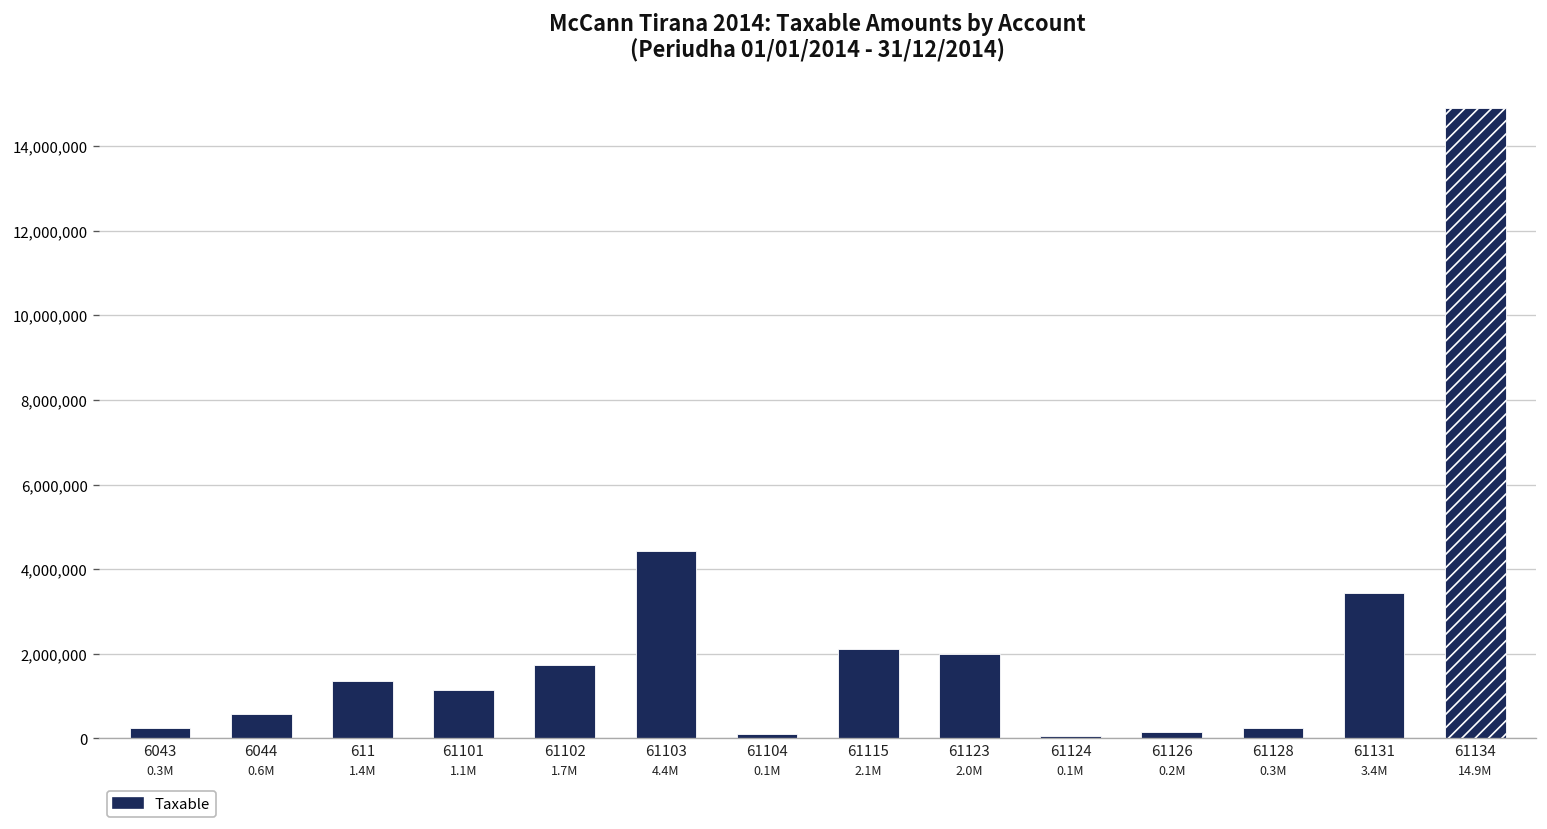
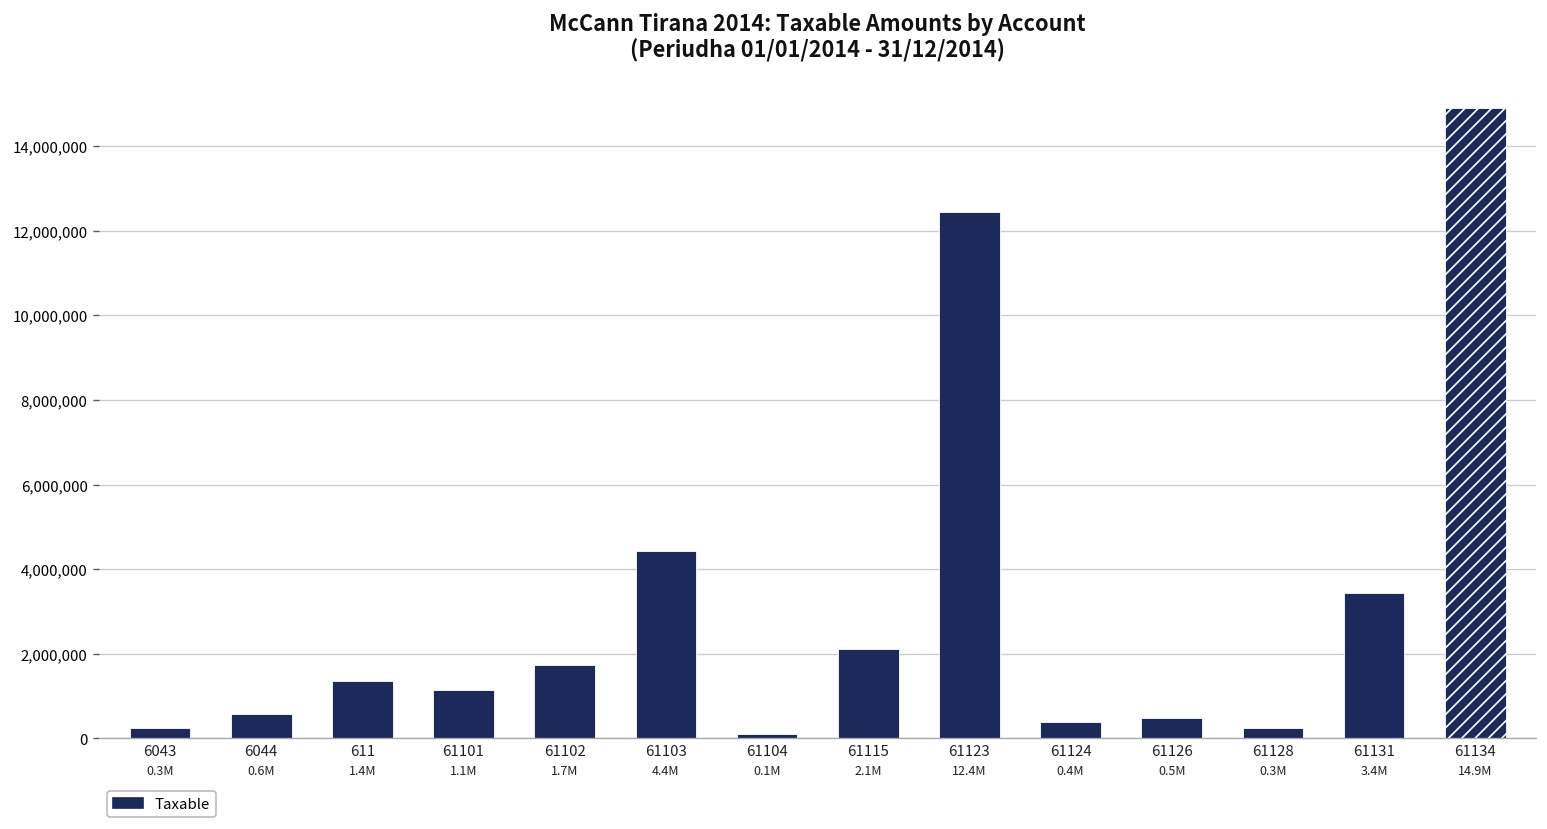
61123: 2.0M -> 12.4M
61124: 0.1M -> 0.4M
61126: 0.2M -> 0.5M
